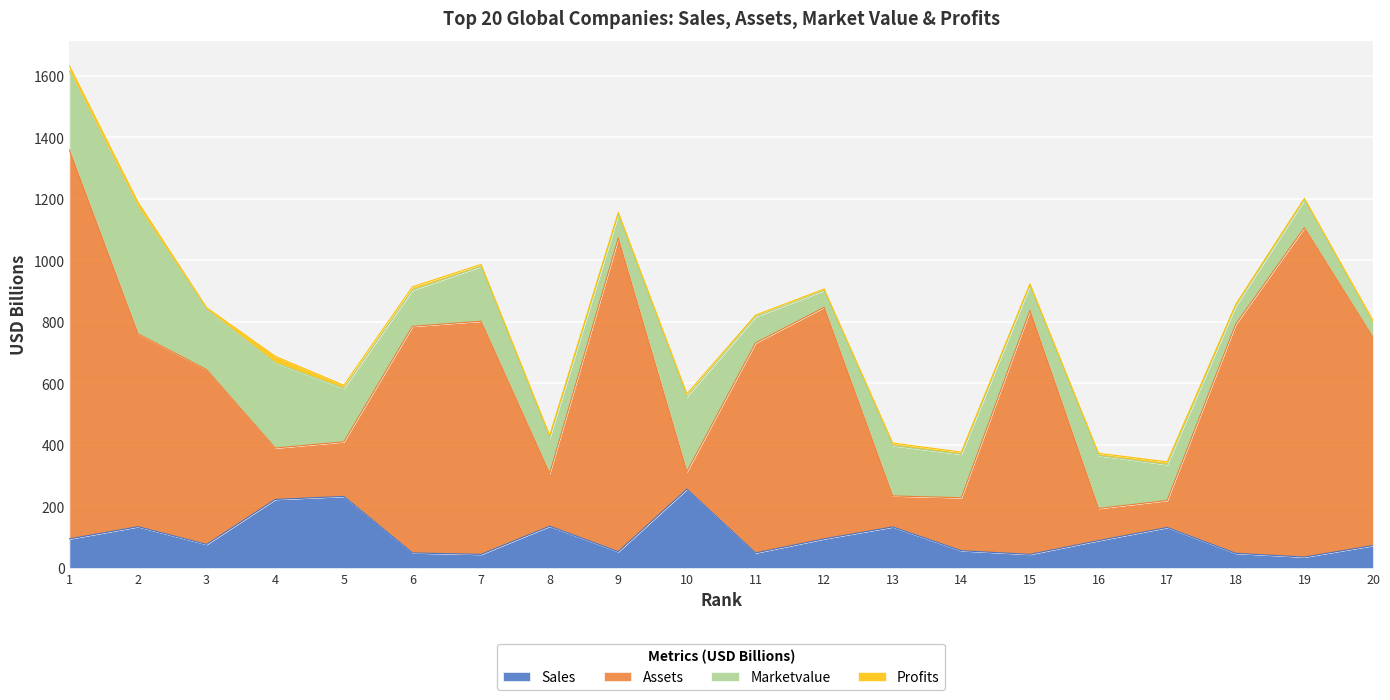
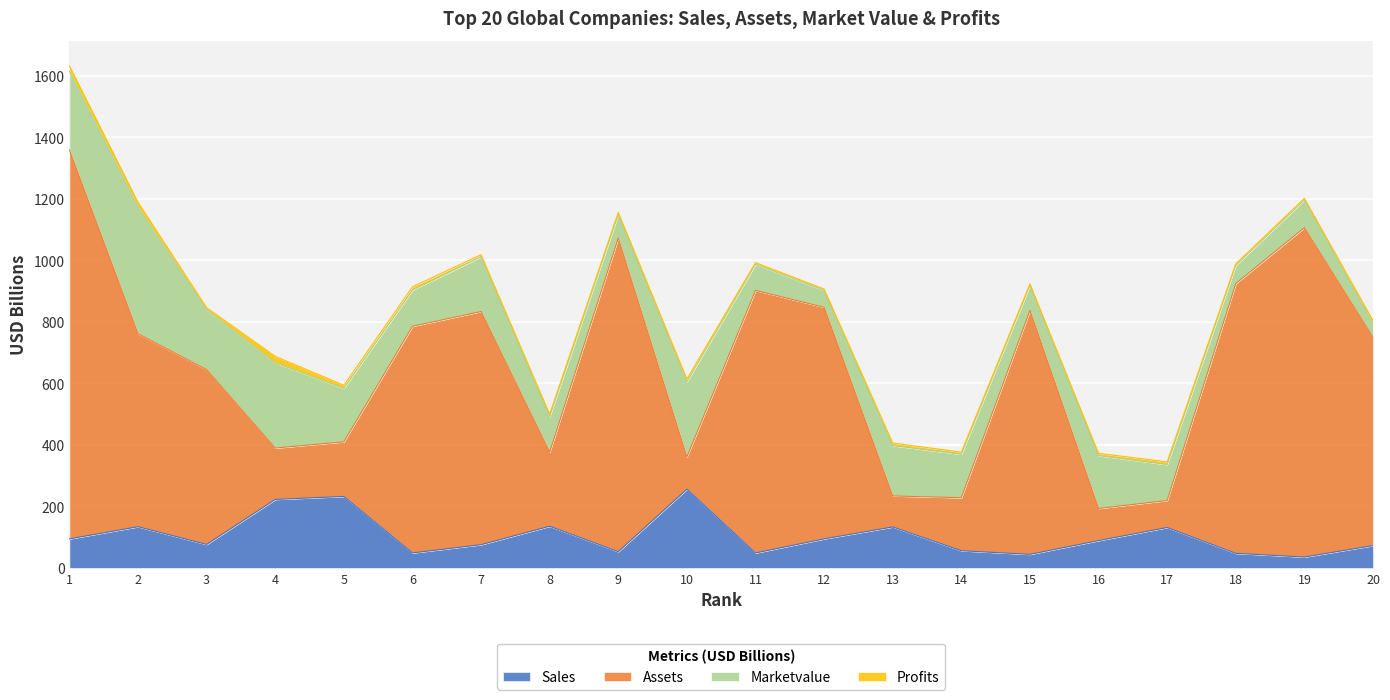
Sales, 7: 40 -> 80
Assets, 8: 170 -> 240
Assets, 10: 60 -> 100
Assets, 11: 680 -> 850
Assets, 18: 750 -> 880
